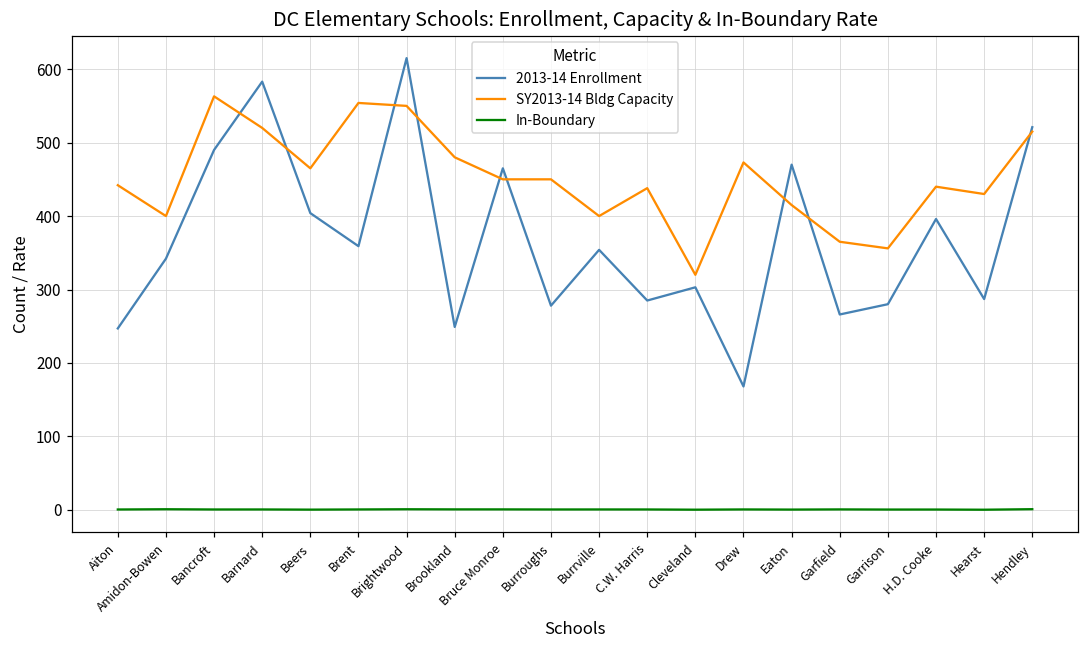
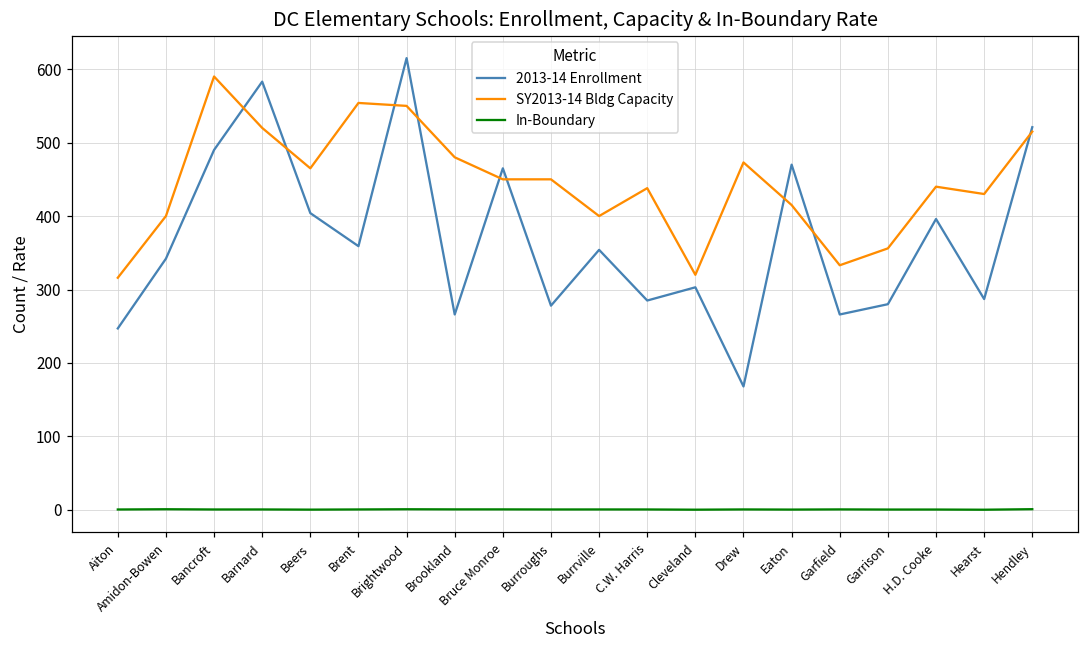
SY2013-14 Bldg Capacity, Aiton: 440 -> 320
SY2013-14 Bldg Capacity, Bancroft: 560 -> 590
2013-14 Enrollment, Brookland: 250 -> 270
SY2013-14 Bldg Capacity, Garfield: 370 -> 330
